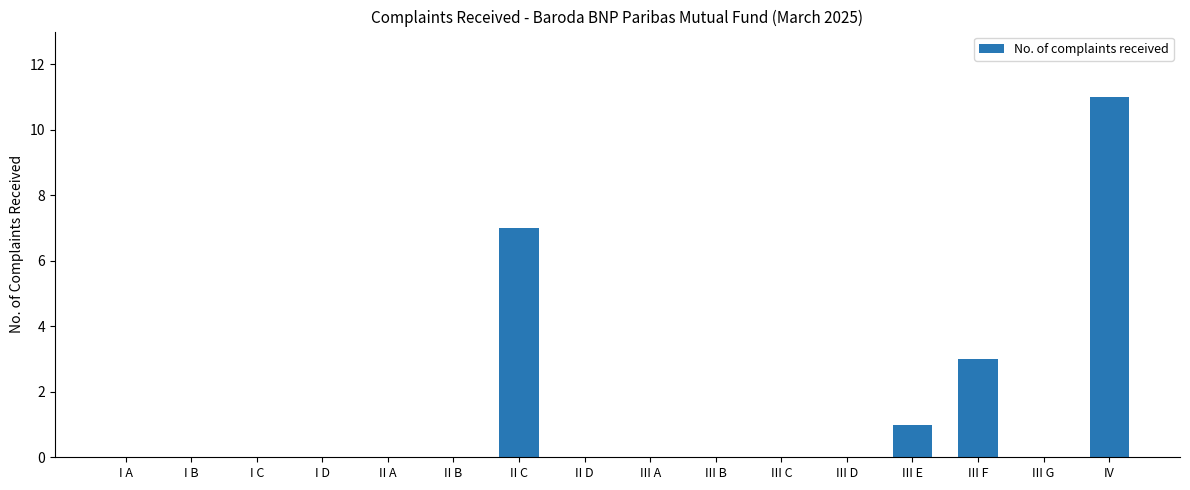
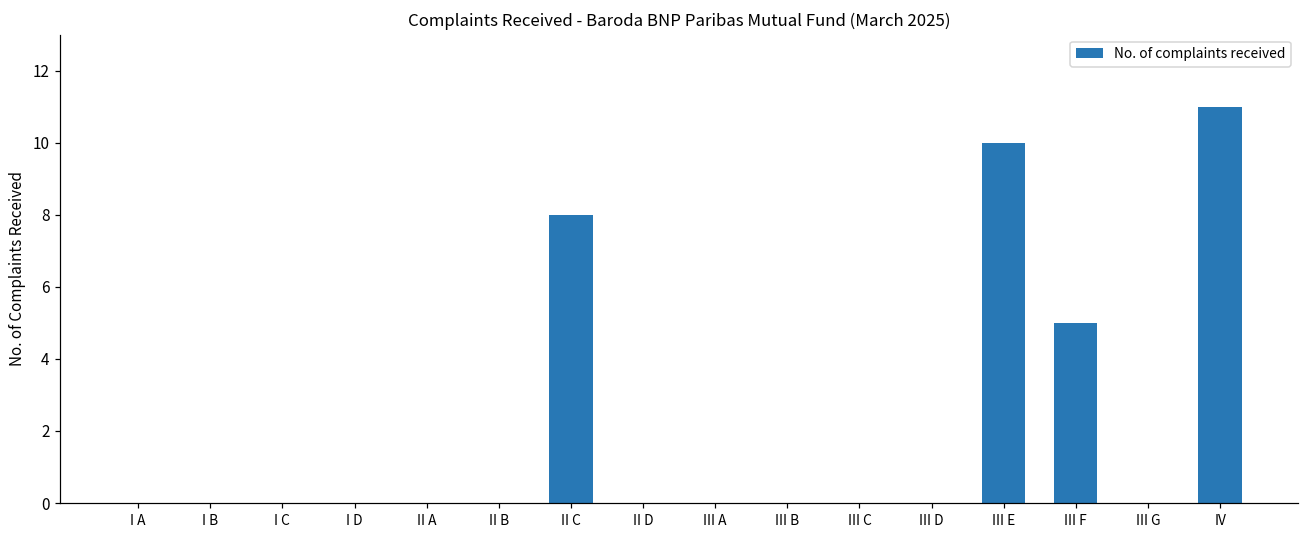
II C: 7 -> 8
III E: 1 -> 10
III F: 3 -> 5
